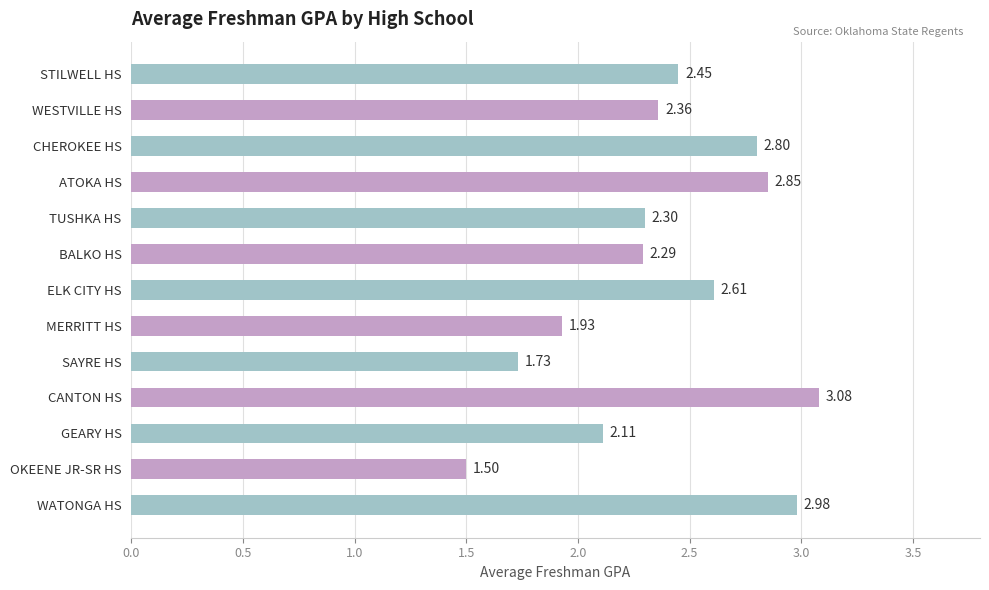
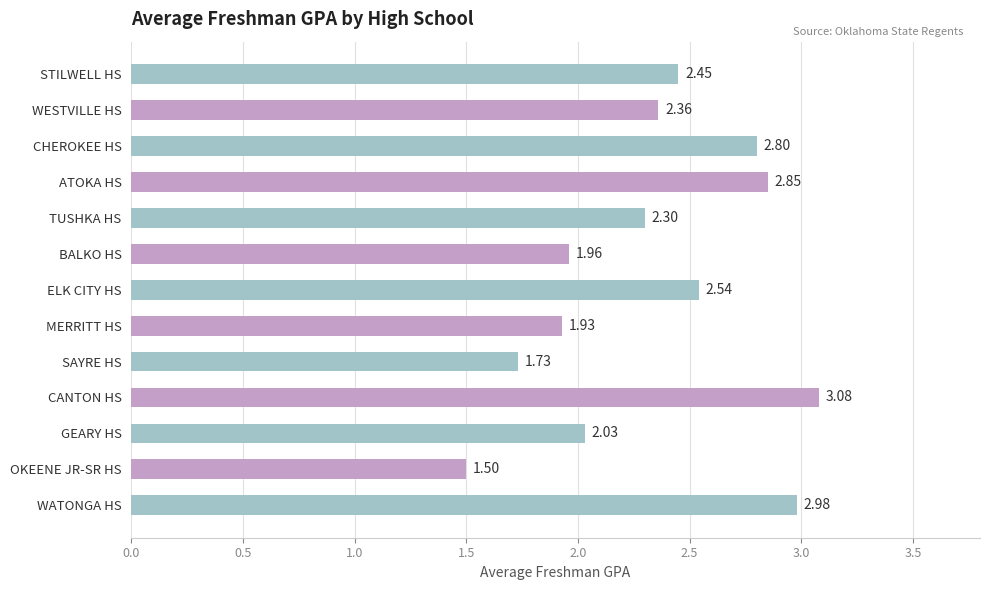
BALKO HS: 2.29 -> 1.96
ELK CITY HS: 2.61 -> 2.54
GEARY HS: 2.11 -> 2.03
